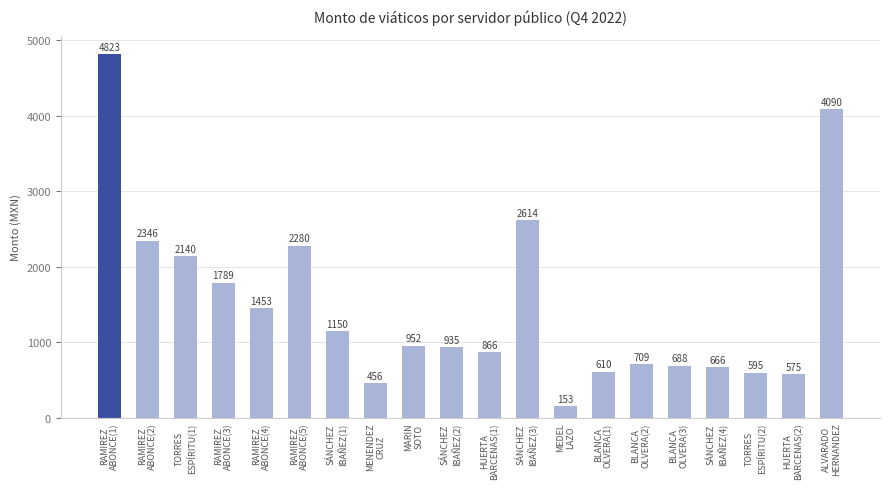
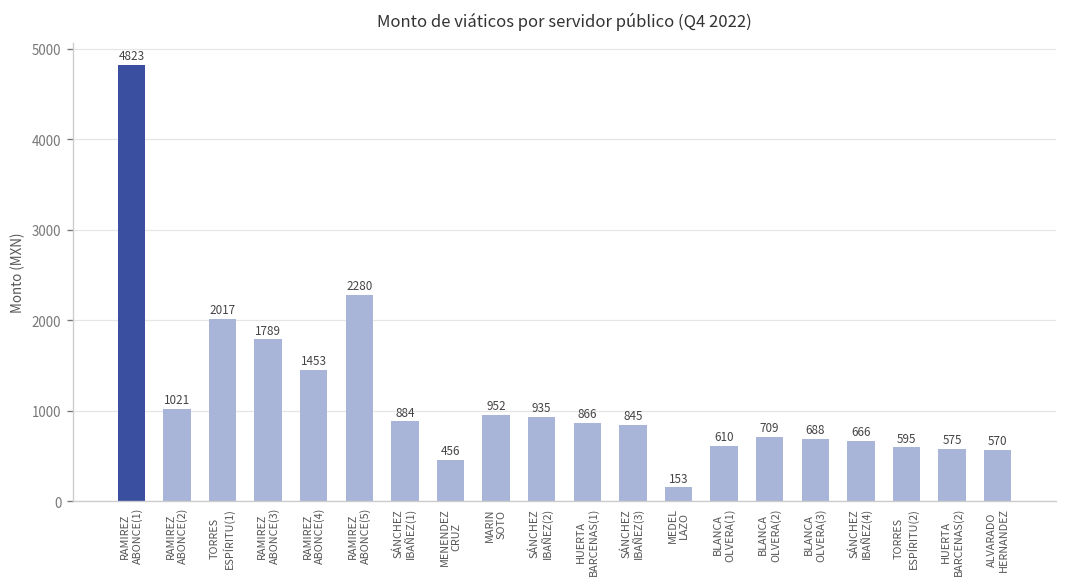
RAMIREZ ABONCE(2): 2346 -> 1021
TORRES ESPÍRITU(1): 2140 -> 2017
SÁNCHEZ IBAÑEZ(1): 1150 -> 884
SÁNCHEZ IBAÑEZ(3): 2614 -> 845
ALVARADO HERNANDEZ: 4090 -> 570
